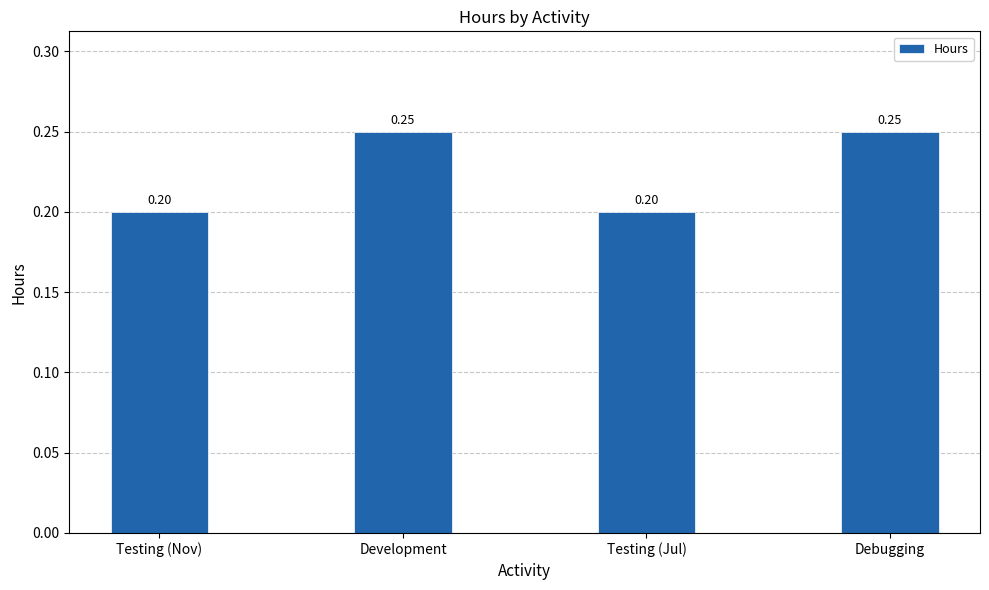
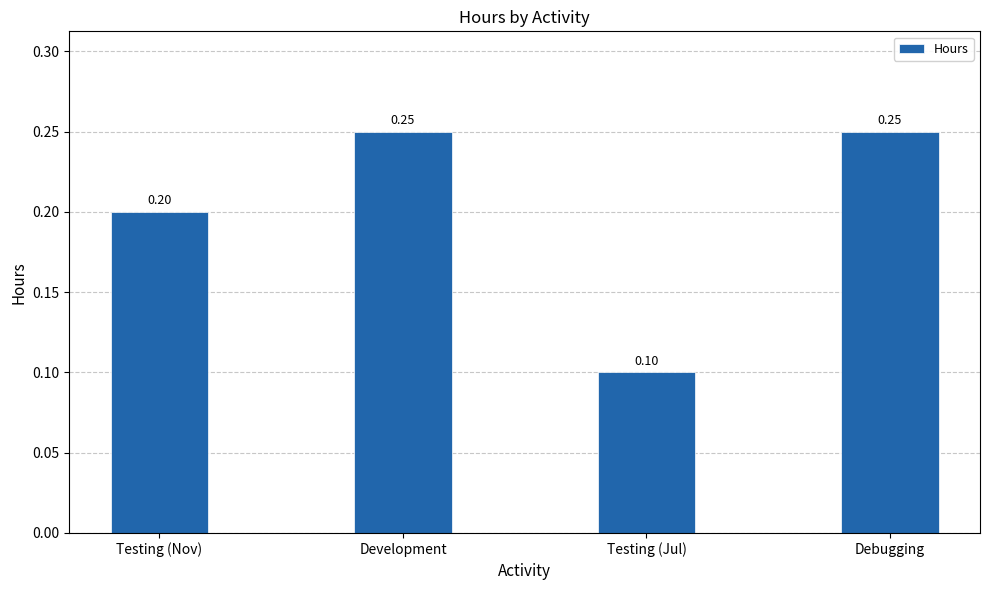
Testing (Jul): 0.20 -> 0.10
